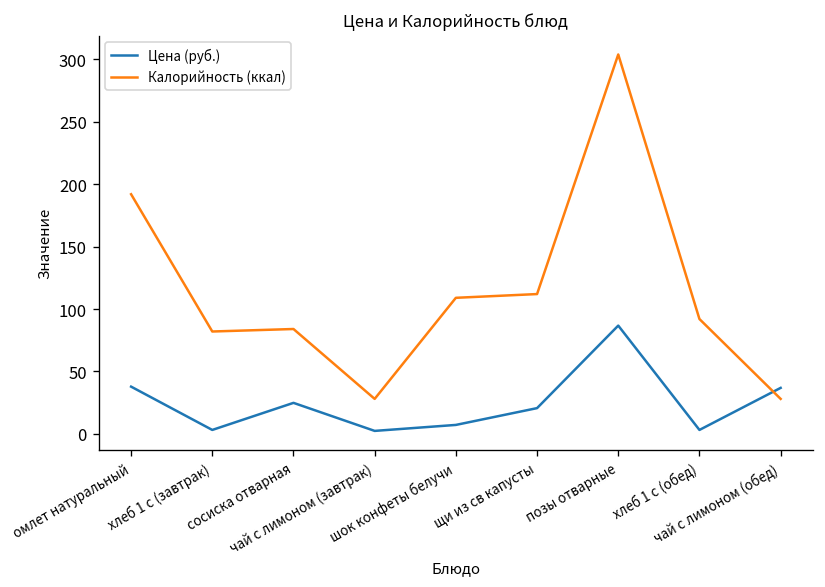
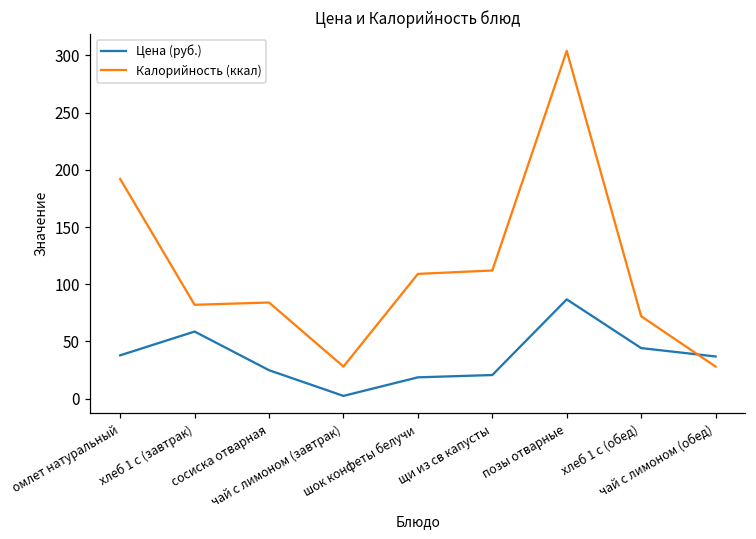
Цена (руб.), хлеб 1 с (завтрак): 3 -> 59
Цена (руб.), шок конфеты белучи: 7 -> 19
Цена (руб.), хлеб 1 с (обед): 3 -> 44
Калорийность (ккал), хлеб 1 с (обед): 92 -> 72
